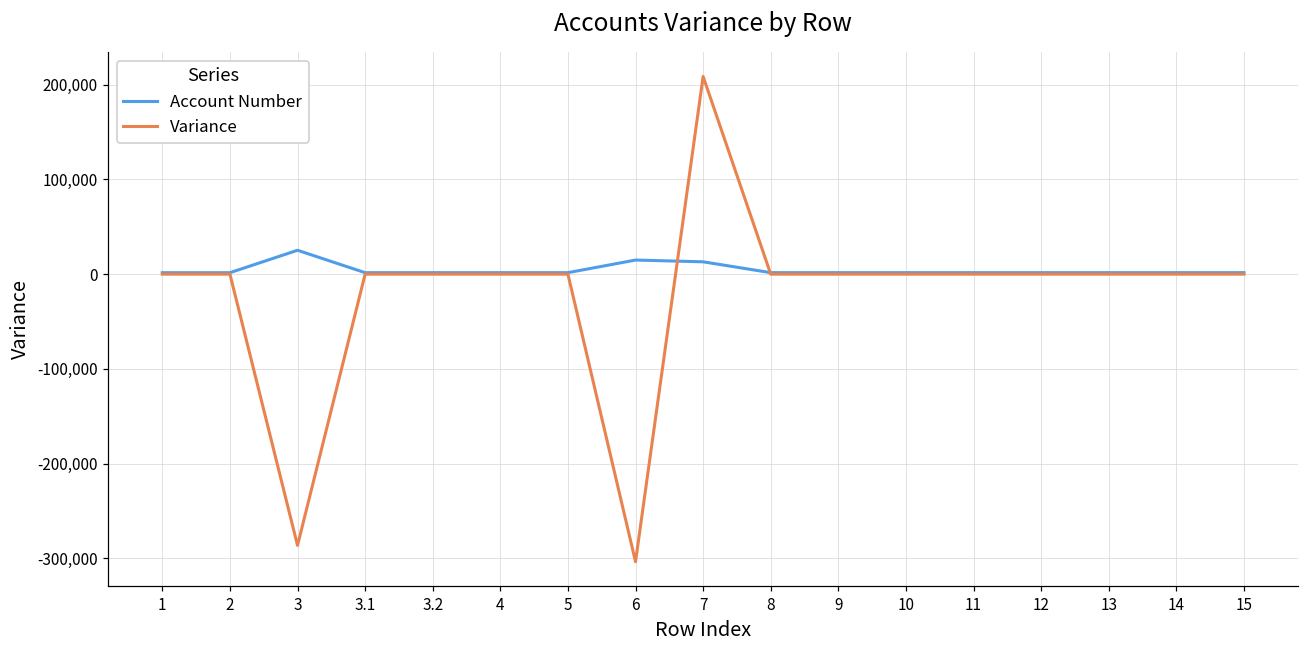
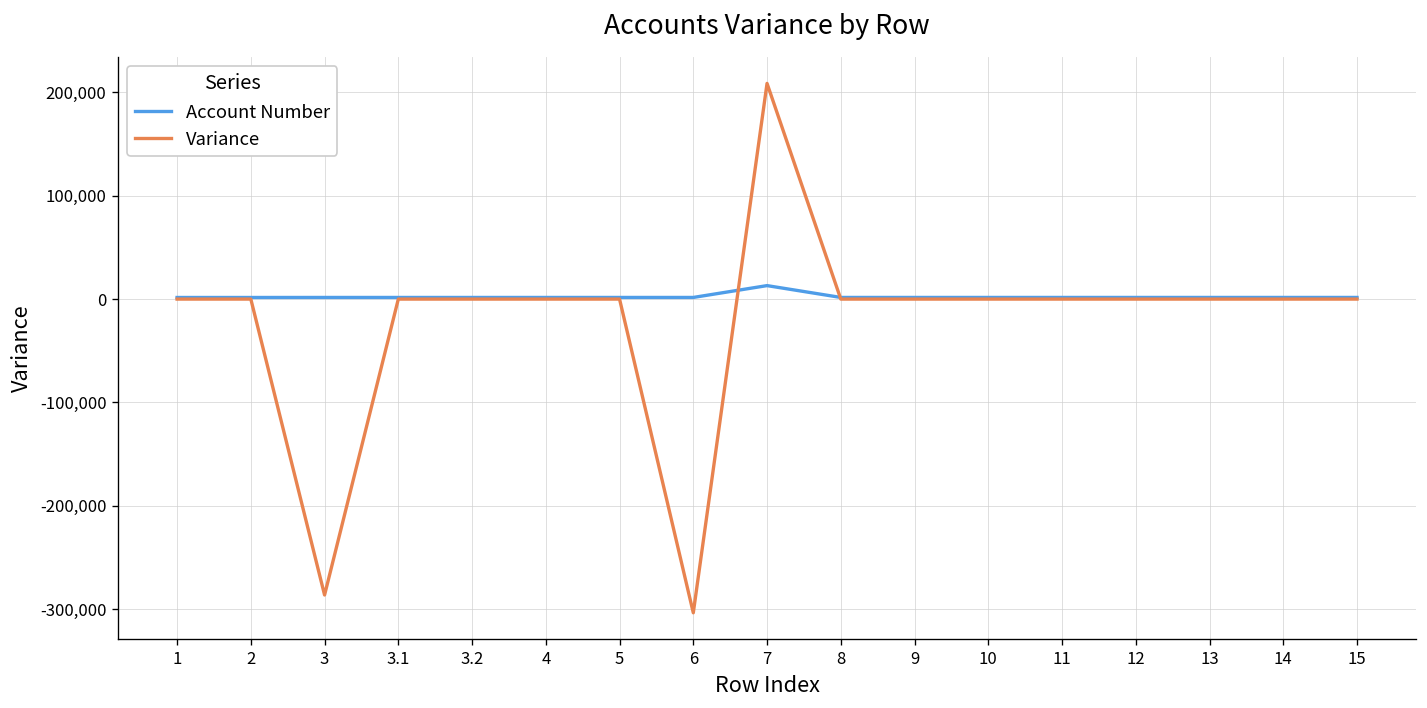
Account Number, 3: 30,000 -> 0
Account Number, 6: 10,000 -> 0
